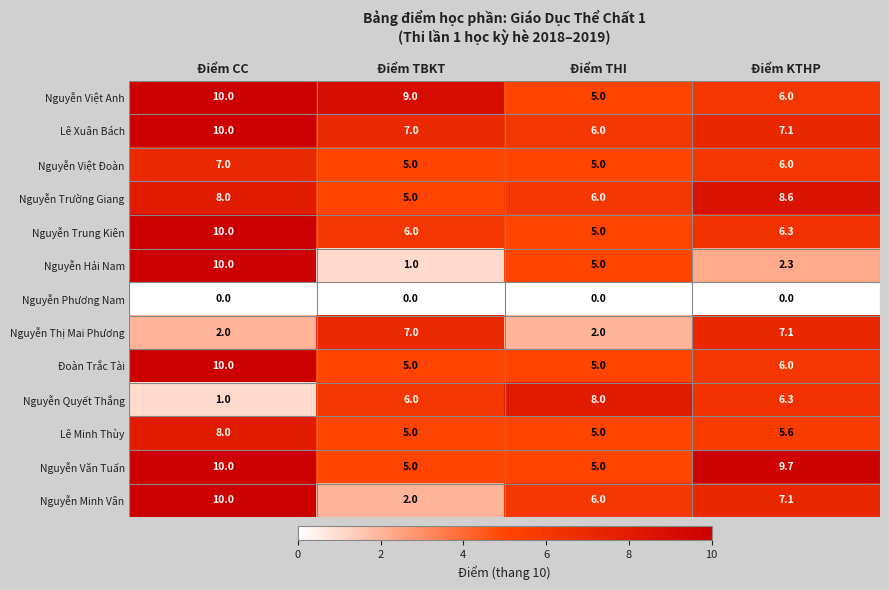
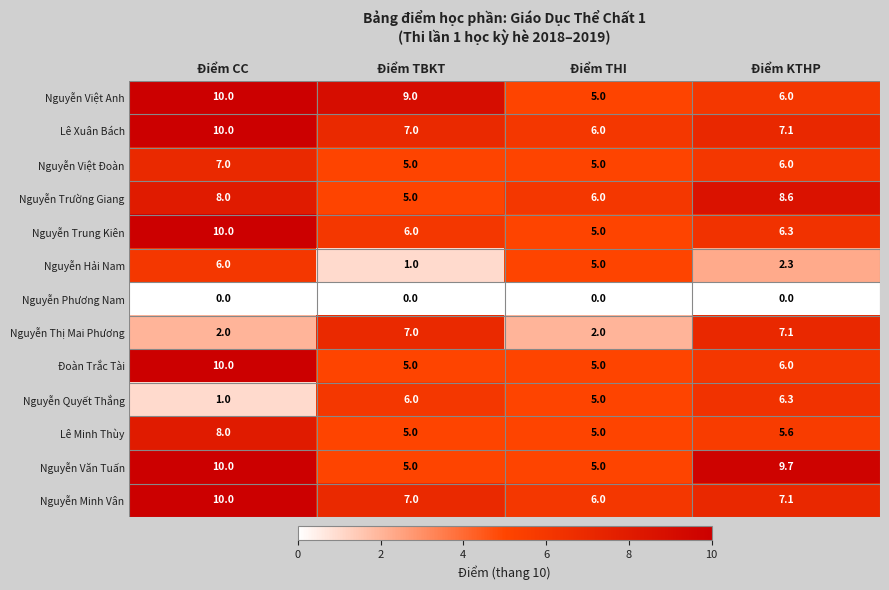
Nguyễn Hải Nam, Điểm CC: 10.0 -> 6.0
Nguyễn Quyết Thắng, Điểm THI: 8.0 -> 5.0
Nguyễn Minh Vân, Điểm TBKT: 2.0 -> 7.0
